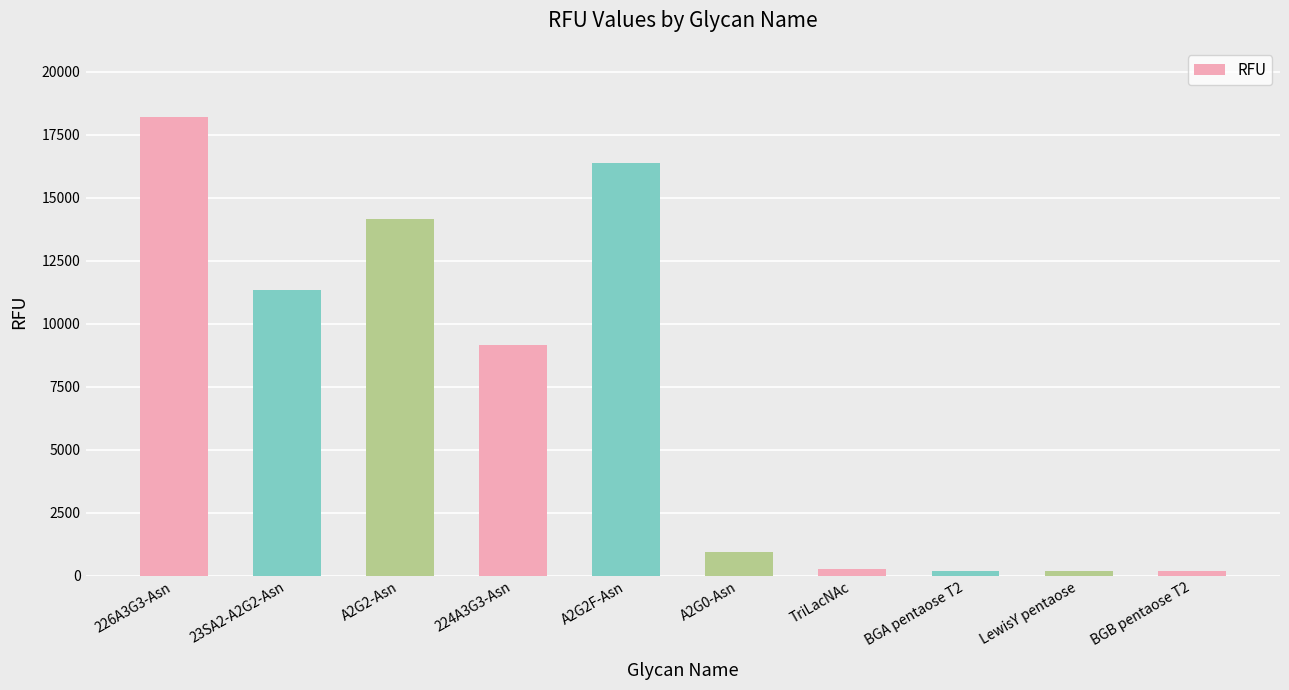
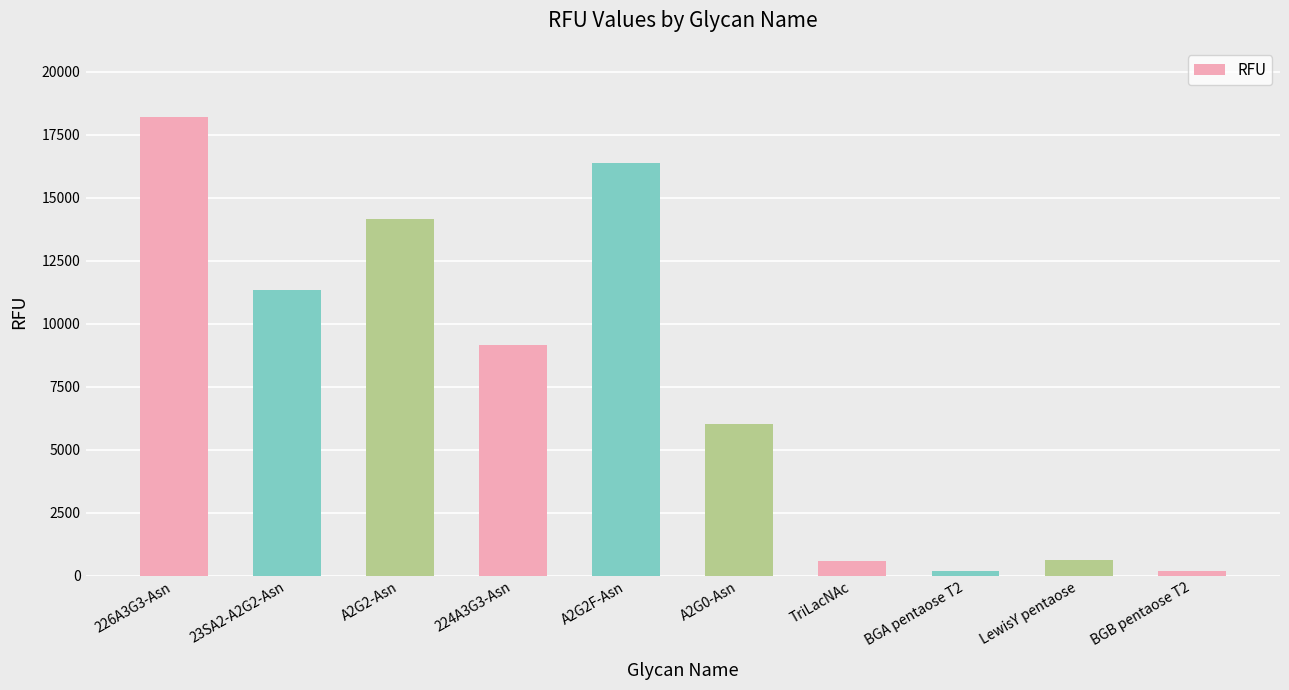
A2G0-Asn: 1000 -> 6000
TriLacNAc: 300 -> 600
LewisY pentaose: 200 -> 600
